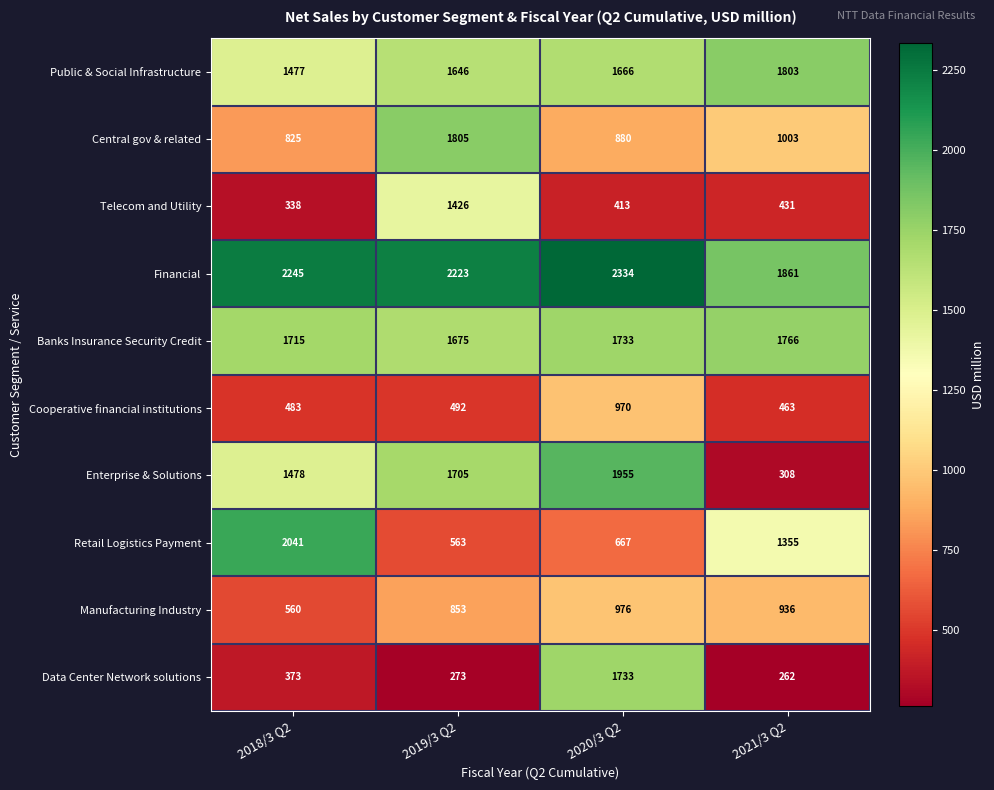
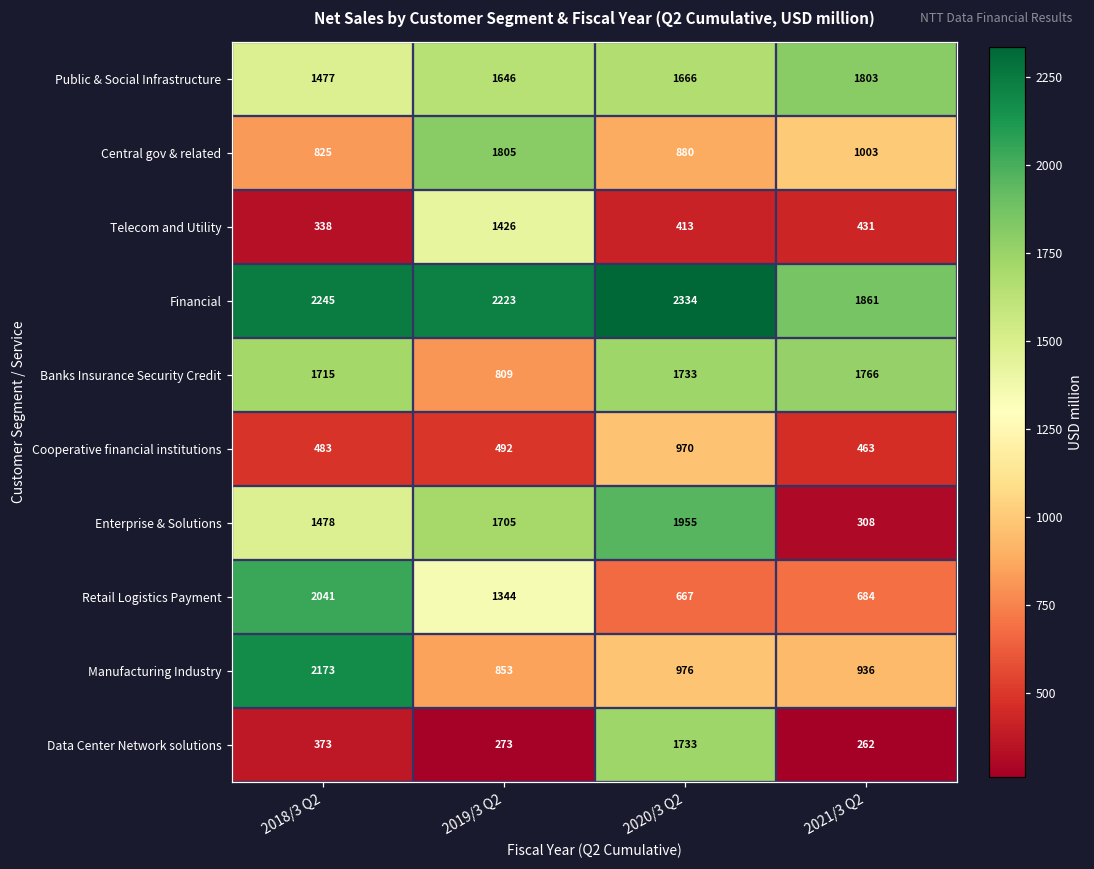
Banks Insurance Security Credit, 2019/3 Q2: 1675 -> 809
Retail Logistics Payment, 2019/3 Q2: 563 -> 1344
Retail Logistics Payment, 2021/3 Q2: 1355 -> 684
Manufacturing Industry, 2018/3 Q2: 560 -> 2173
